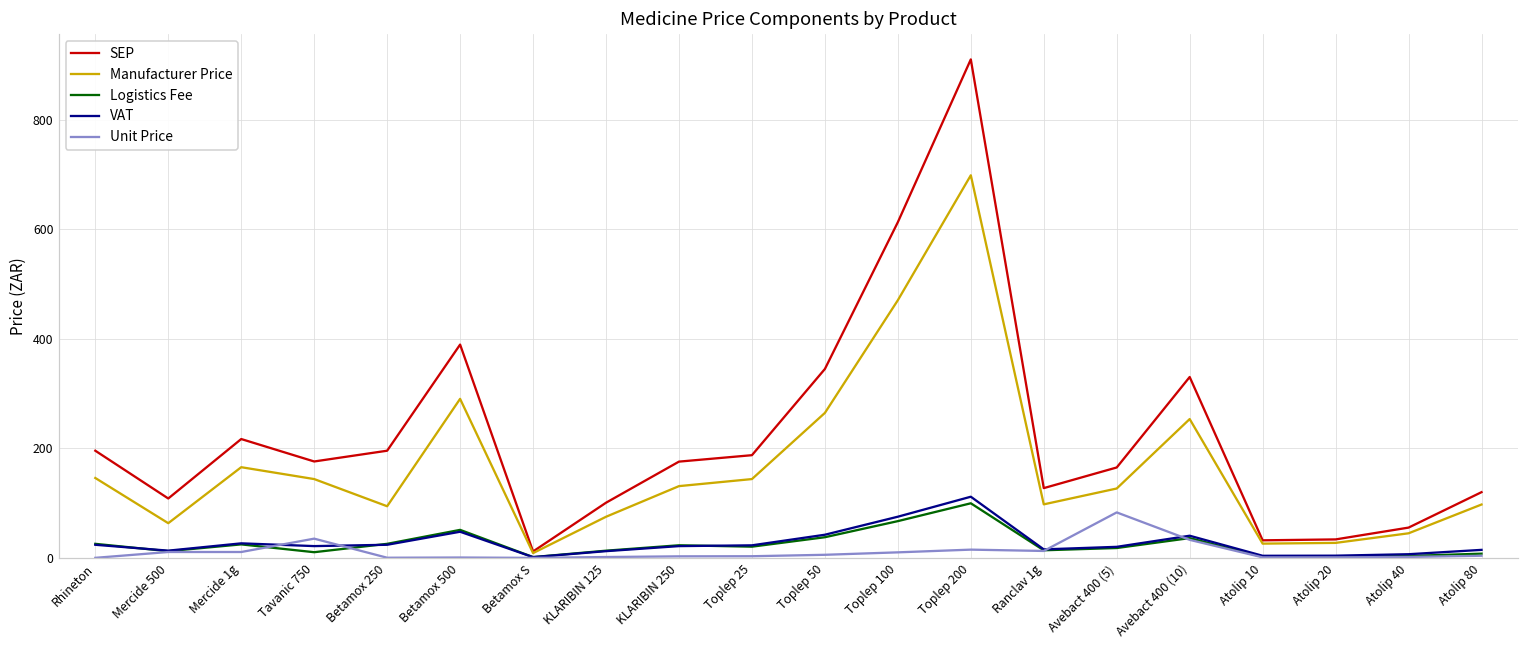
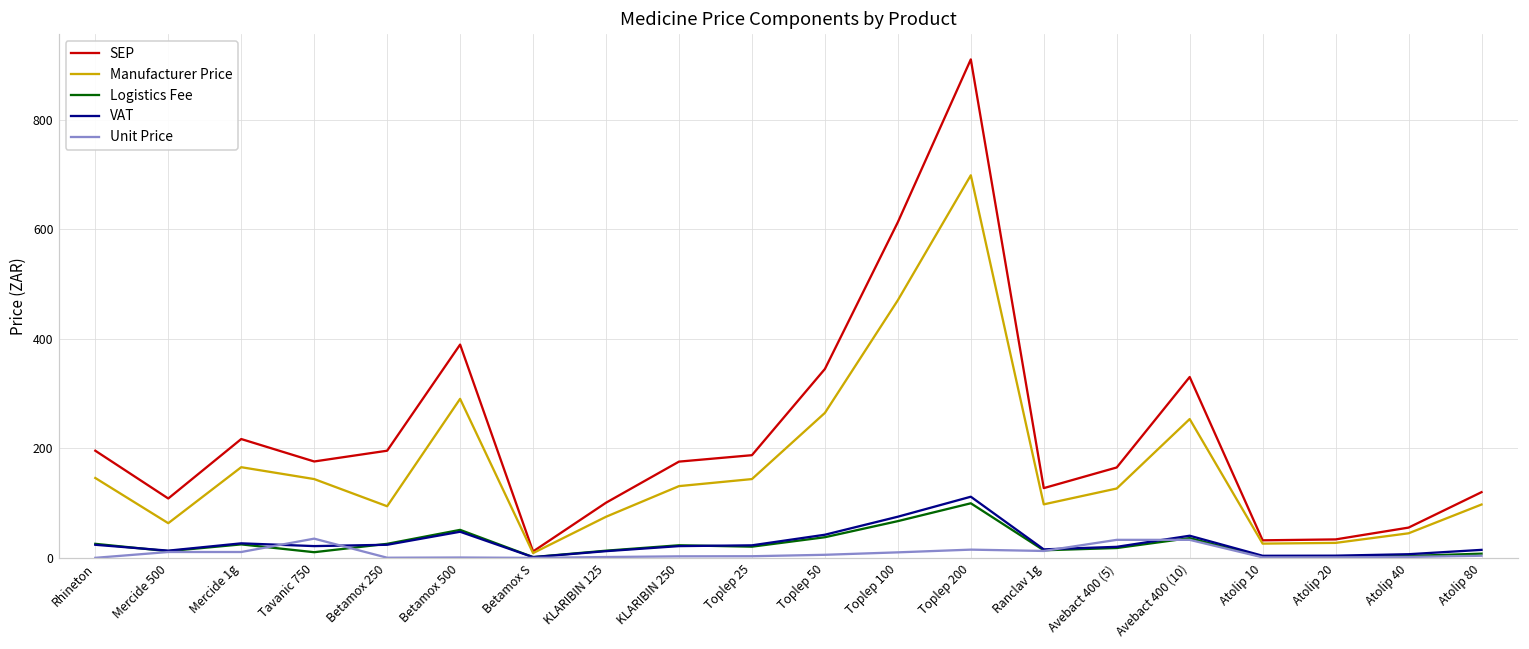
Unit Price, Avebact 400 (5): 80 -> 30
